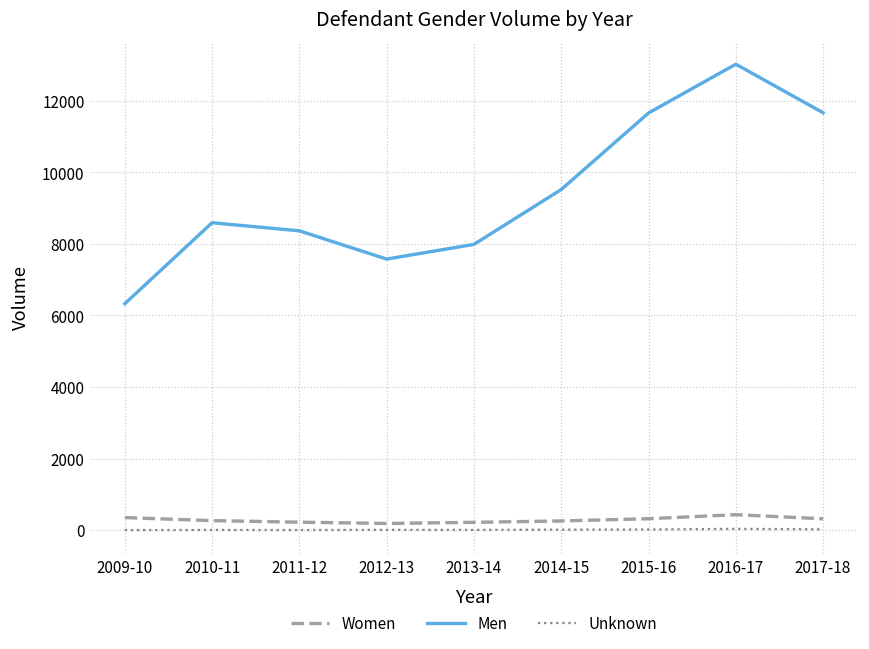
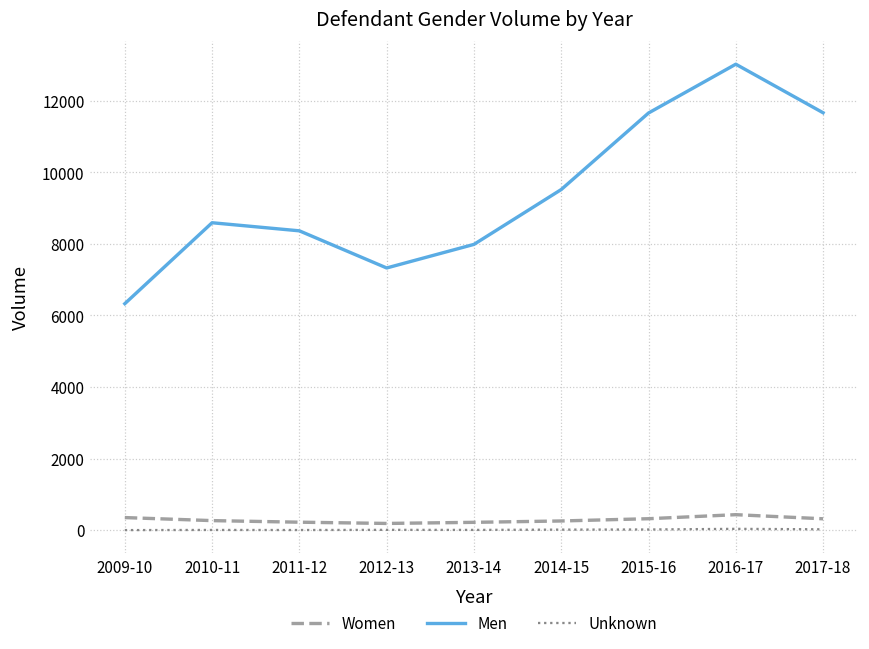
Men, 2012-13: 7600 -> 7300
